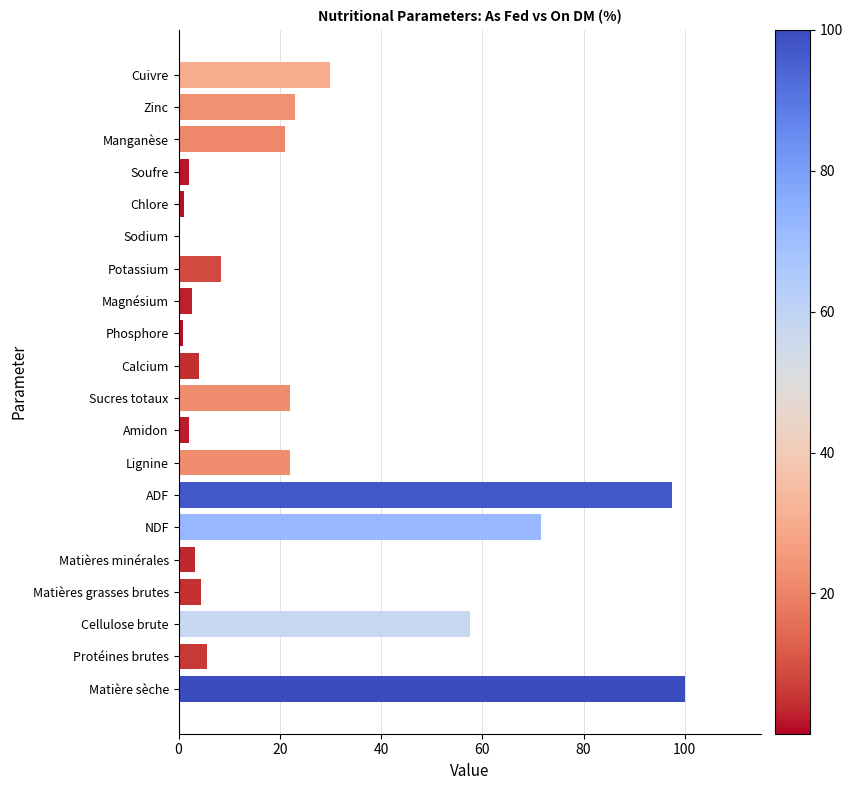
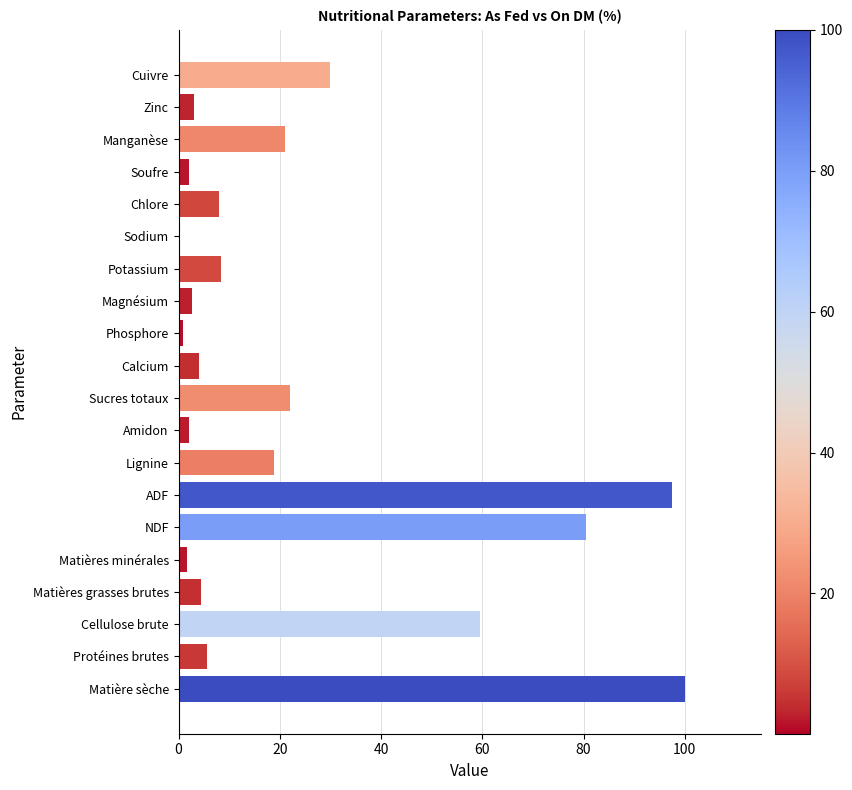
Zinc: 23 -> 3
Chlore: 1 -> 8
Lignine: 22 -> 19
NDF: 72 -> 80
Matières minérales: 3 -> 2
Cellulose brute: 58 -> 60
